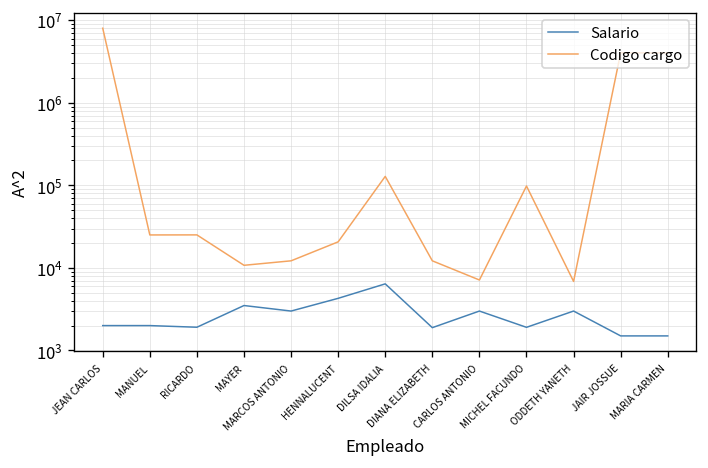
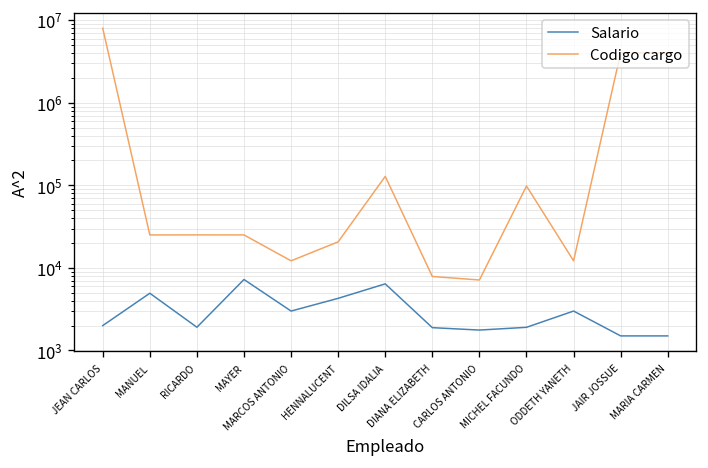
Salario, MANUEL: 2000 -> 5000
Salario, MAYER: 4000 -> 7000
Codigo cargo, MAYER: 11000 -> 25000
Codigo cargo, DIANA ELIZABETH: 12000 -> 8000
Salario, CARLOS ANTONIO: 3000 -> 1800
Codigo cargo, ODDETH YANETH: 7000 -> 12000
